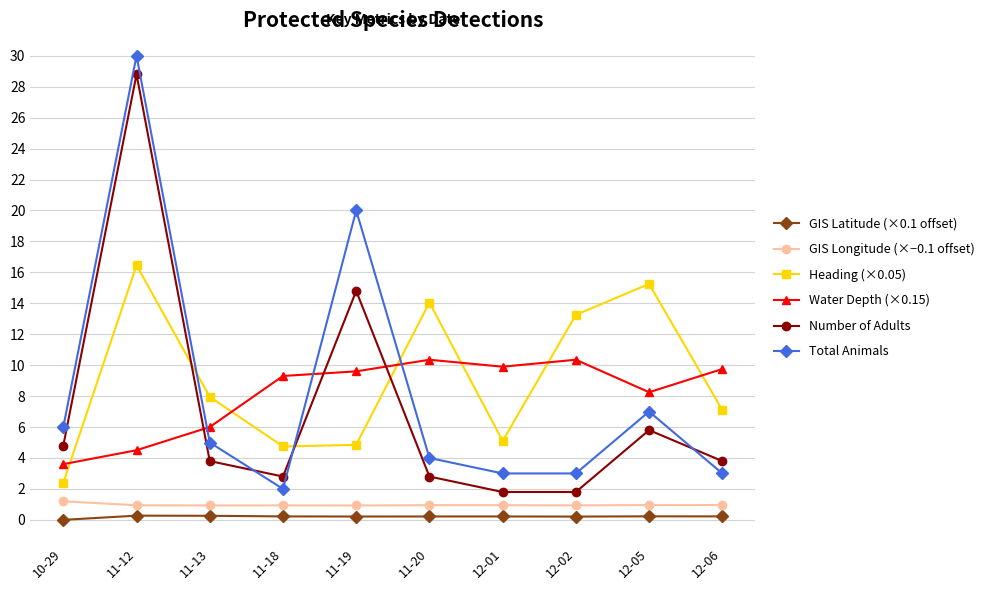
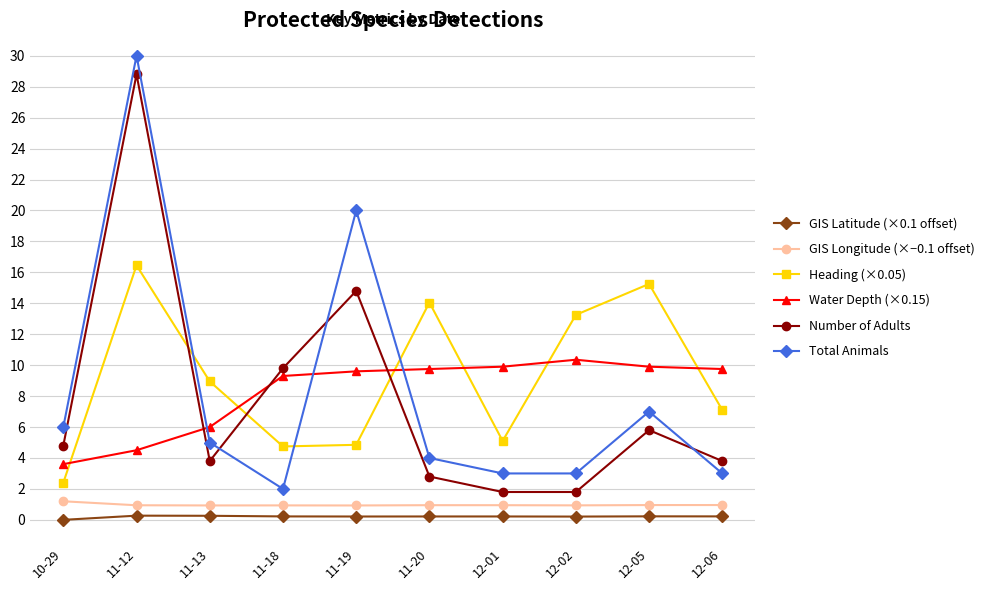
Heading (×0.05), 11-13: 8.0 -> 9.0
Number of Adults, 11-18: 2.8 -> 9.8
Water Depth (×0.15), 11-20: 10.4 -> 9.8
Water Depth (×0.15), 12-05: 8.3 -> 9.9
